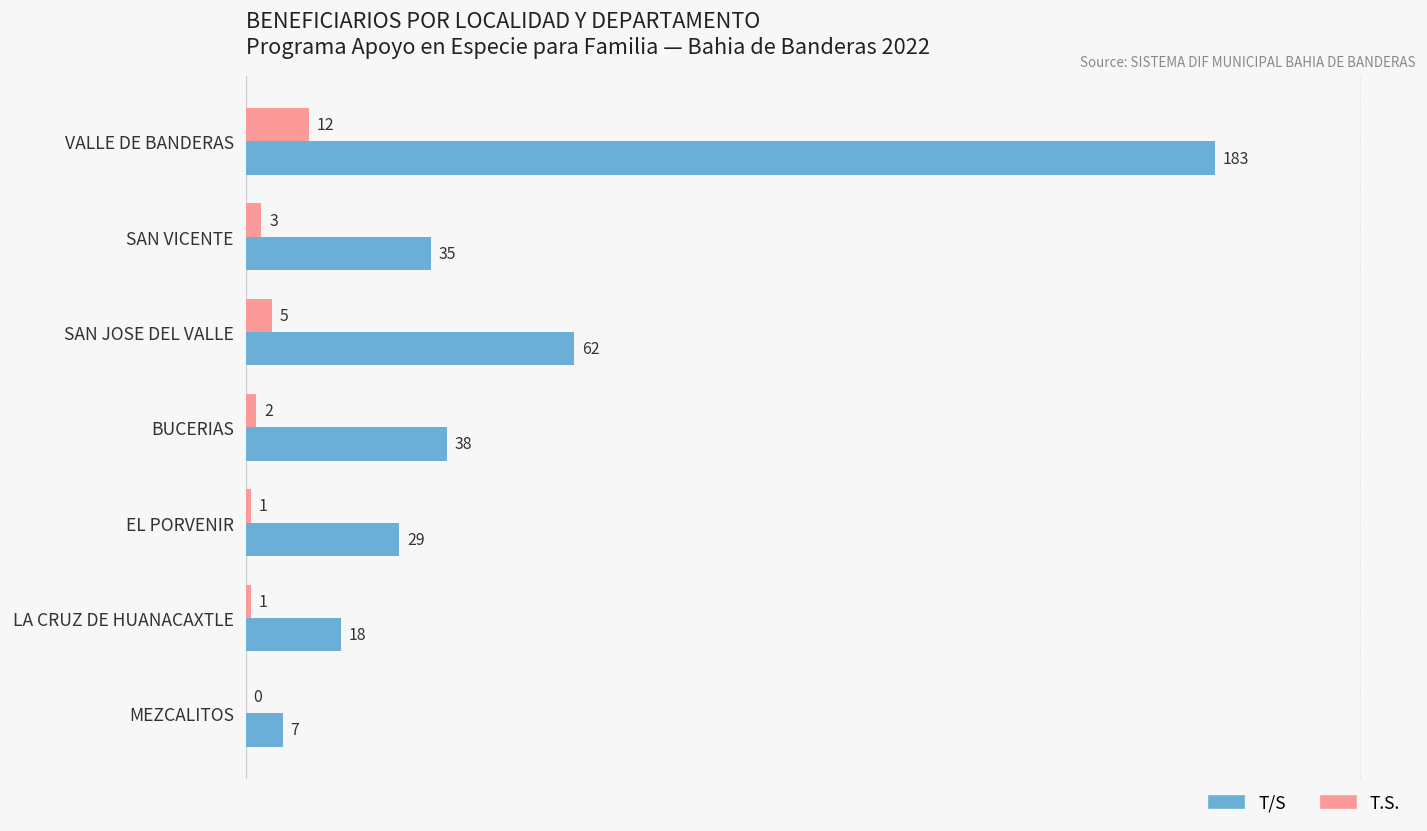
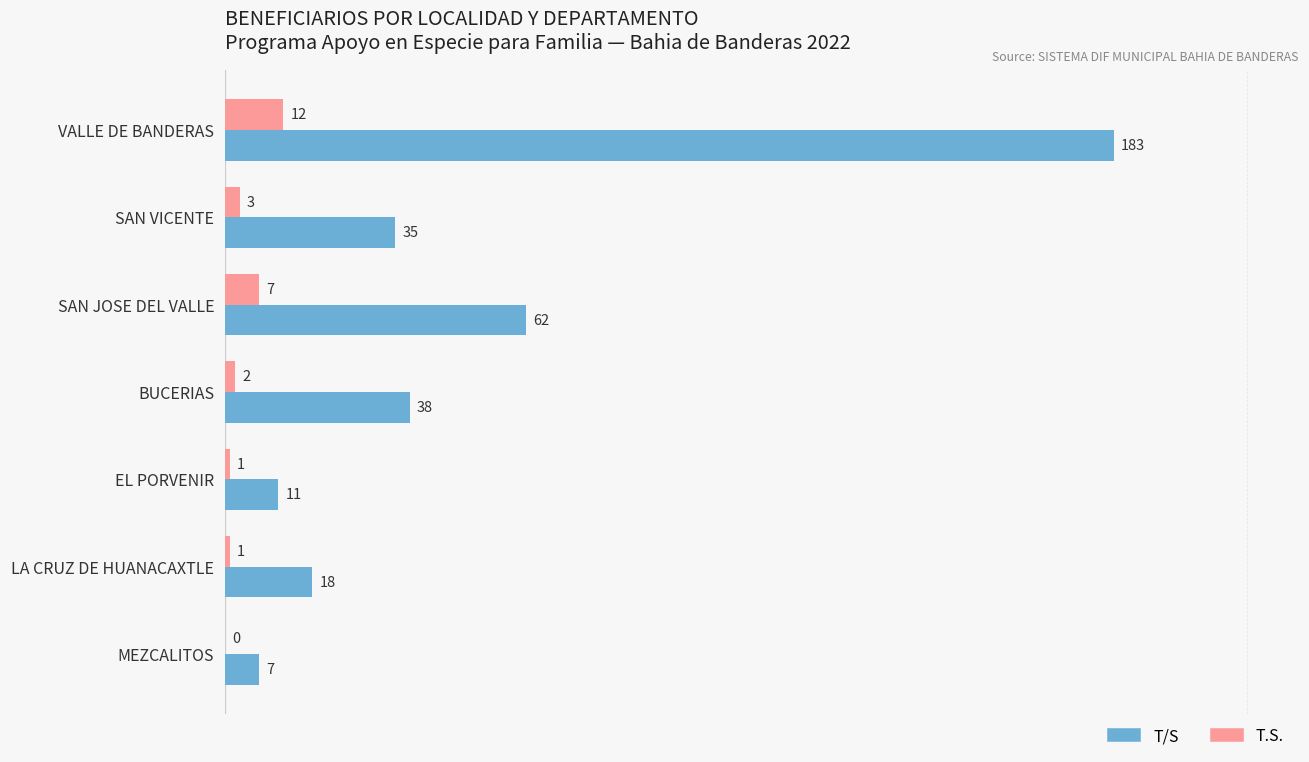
T.S., SAN JOSE DEL VALLE: 5 -> 7
T/S, EL PORVENIR: 29 -> 11
